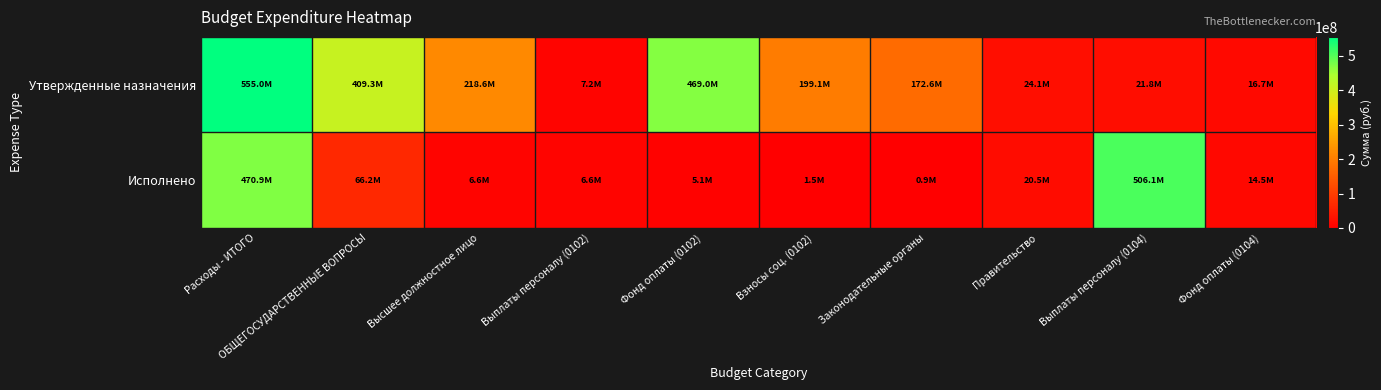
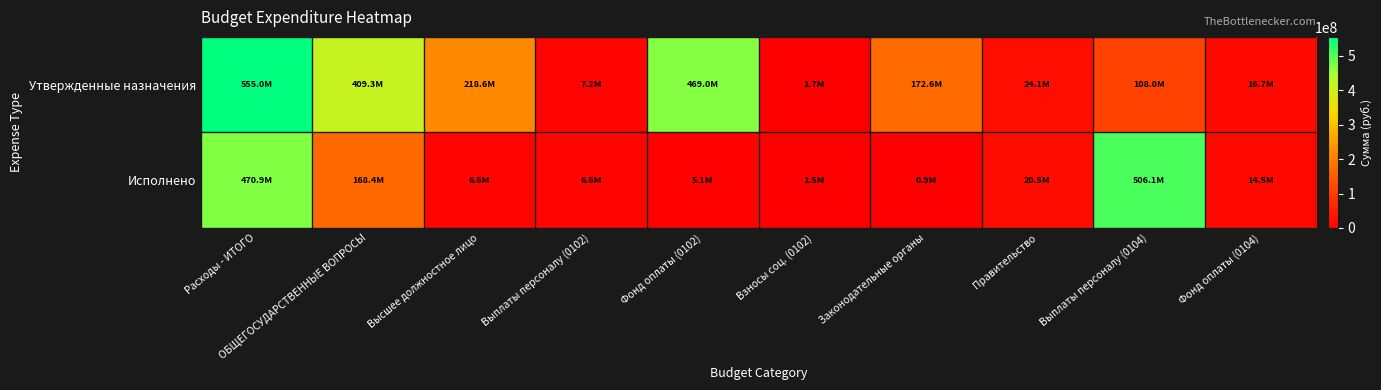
Утвержденные назначения, Взносы соц. (0102): 199.1M -> 1.7M
Утвержденные назначения, Выплаты персоналу (0104): 21.8M -> 108.0M
Исполнено, ОБЩЕГОСУДАРСТВЕННЫЕ ВОПРОСЫ: 66.2M -> 168.4M
